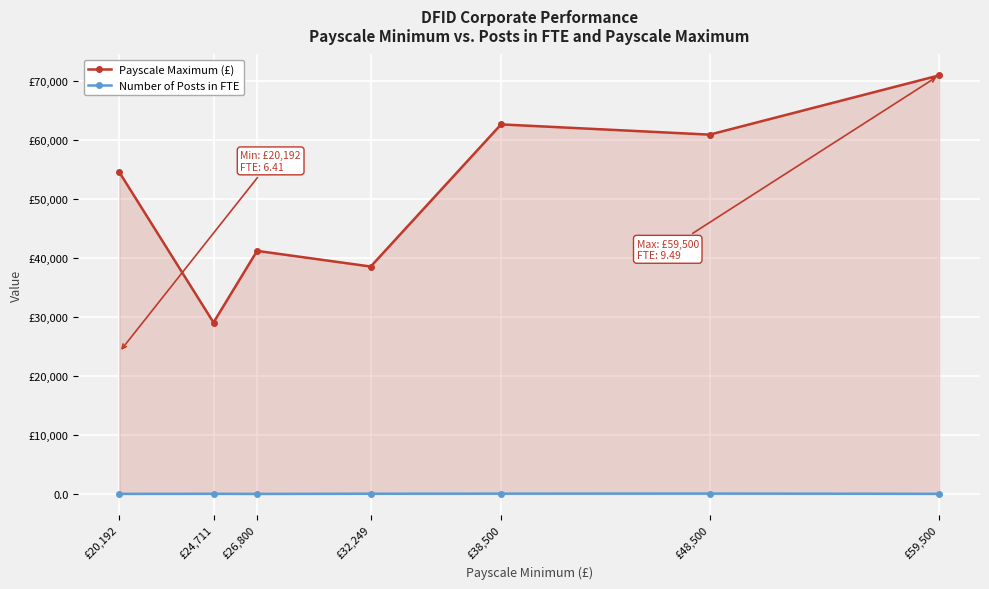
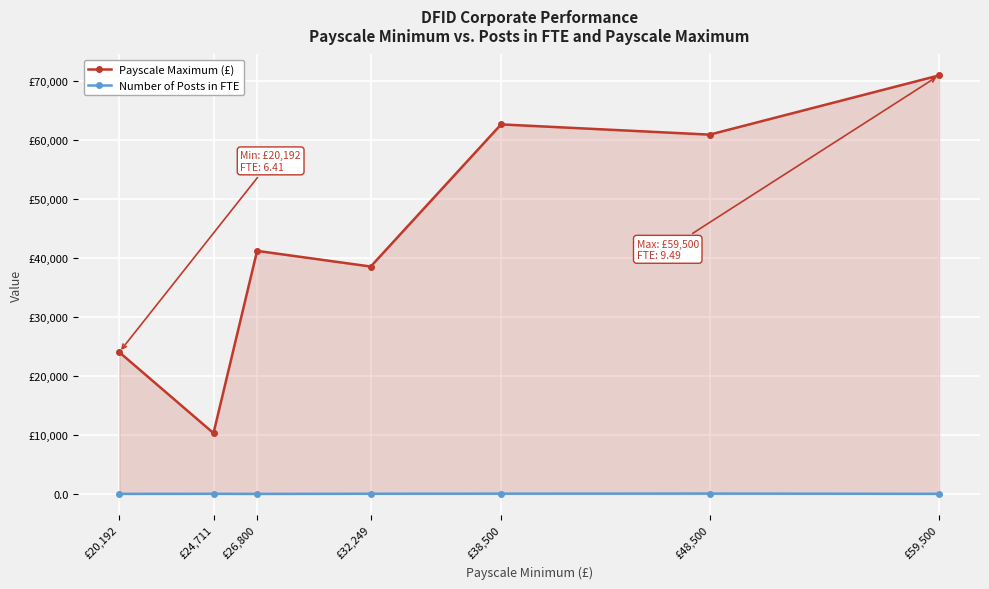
Payscale Maximum (£), £20,192: £55,000 -> £24,000
Payscale Maximum (£), £24,711: £29,000 -> £10,000
